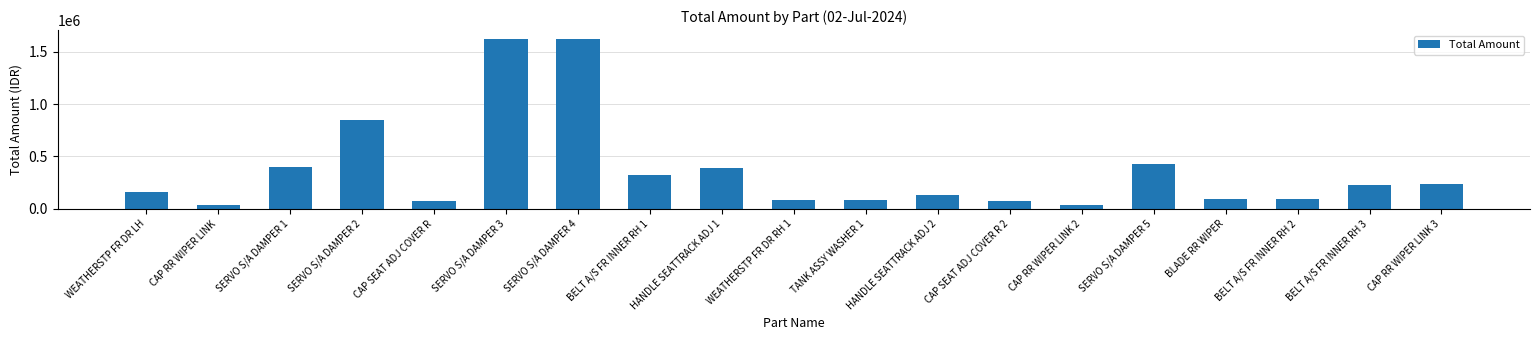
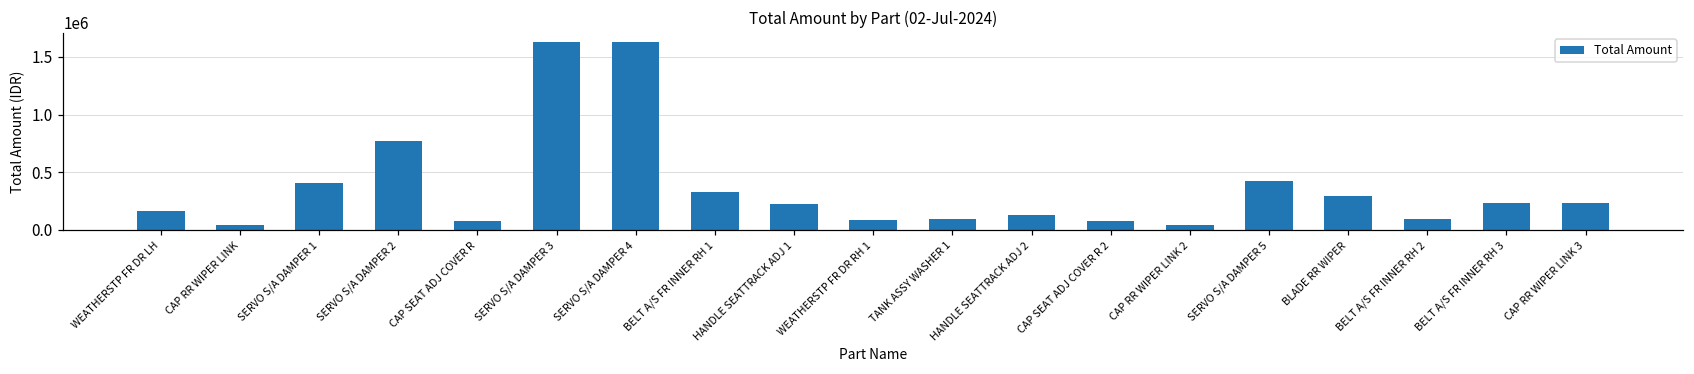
SERVO S/A DAMPER 2: 850000 -> 770000
HANDLE SEATTRACK ADJ 1: 390000 -> 220000
BLADE RR WIPER: 100000 -> 290000
